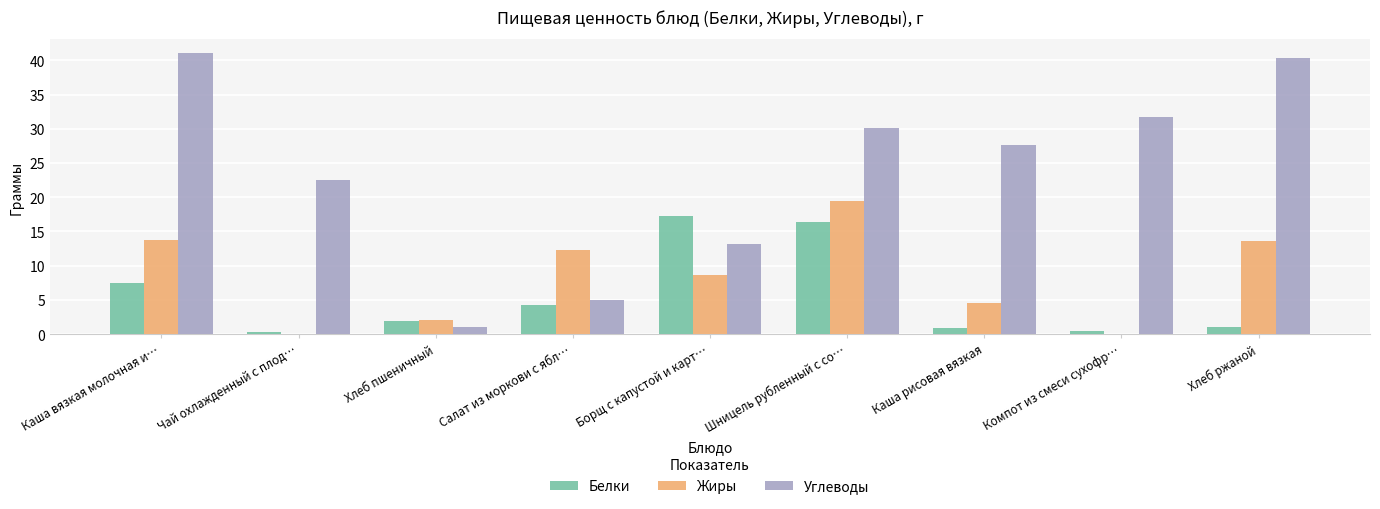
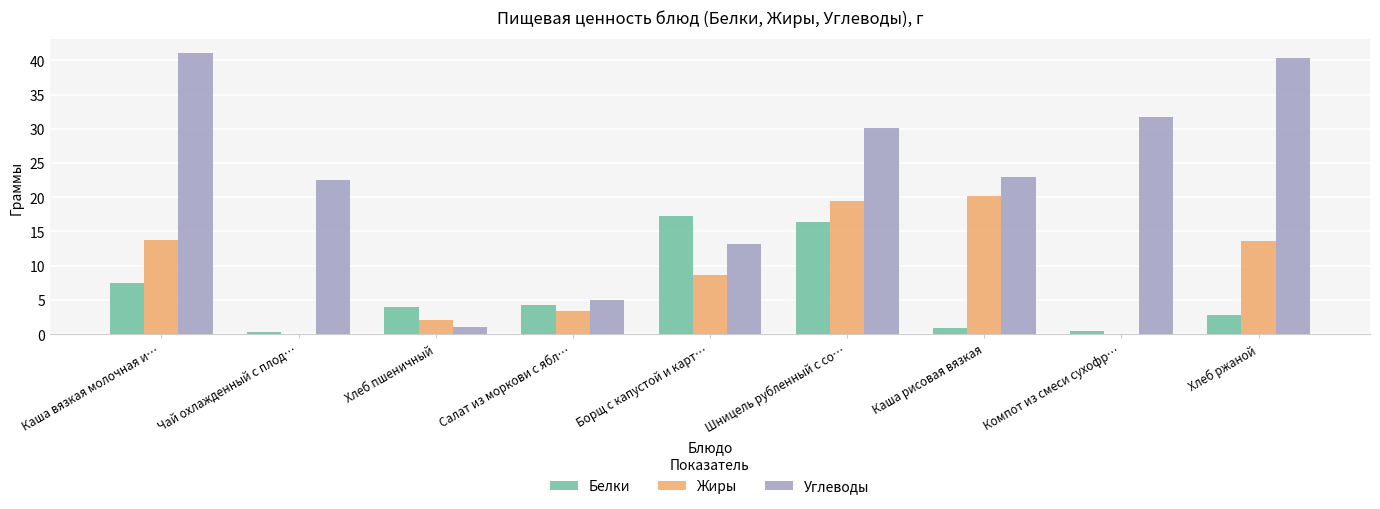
Белки, Хлеб пшеничный: 2 -> 4
Жиры, Салат из моркови с ябл…: 12 -> 3
Жиры, Каша рисовая вязкая: 5 -> 20
Углеводы, Каша рисовая вязкая: 28 -> 23
Белки, Хлеб ржаной: 1 -> 3
